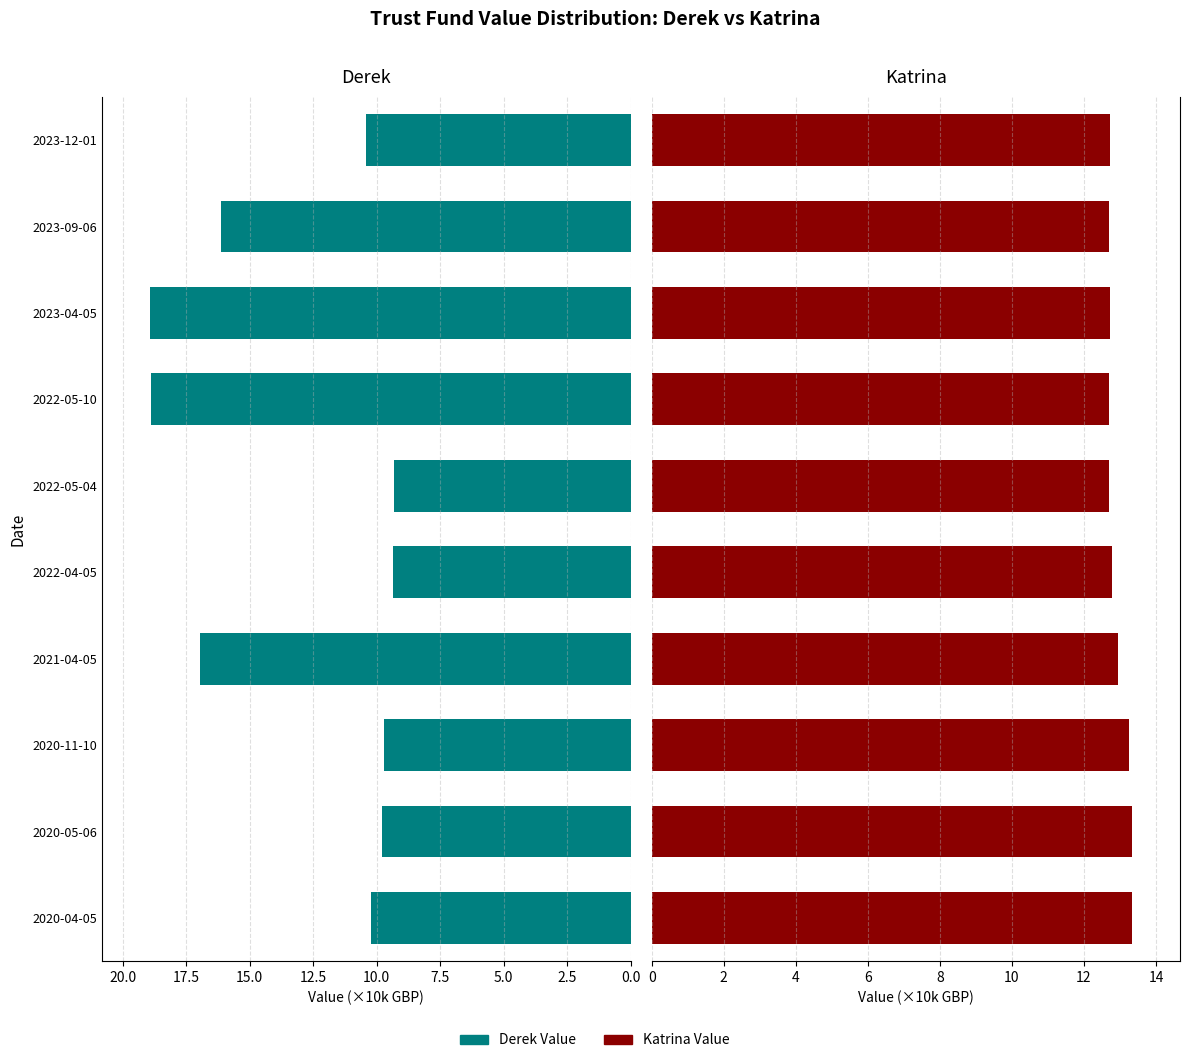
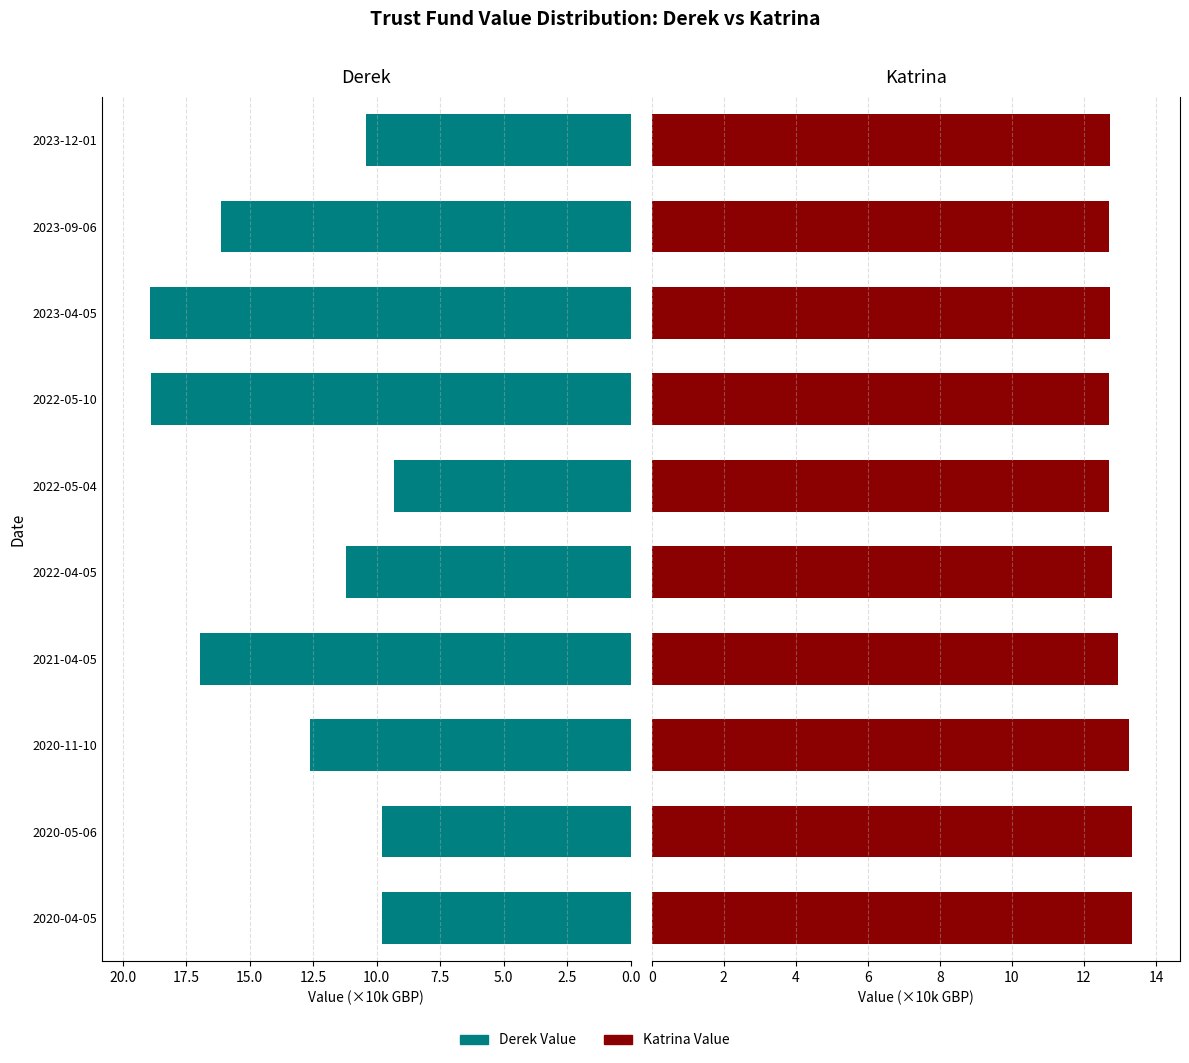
Derek, 2022-04-05: 9.4 -> 11.2
Derek, 2020-11-10: 9.7 -> 12.6
Derek, 2020-04-05: 10.2 -> 9.8
